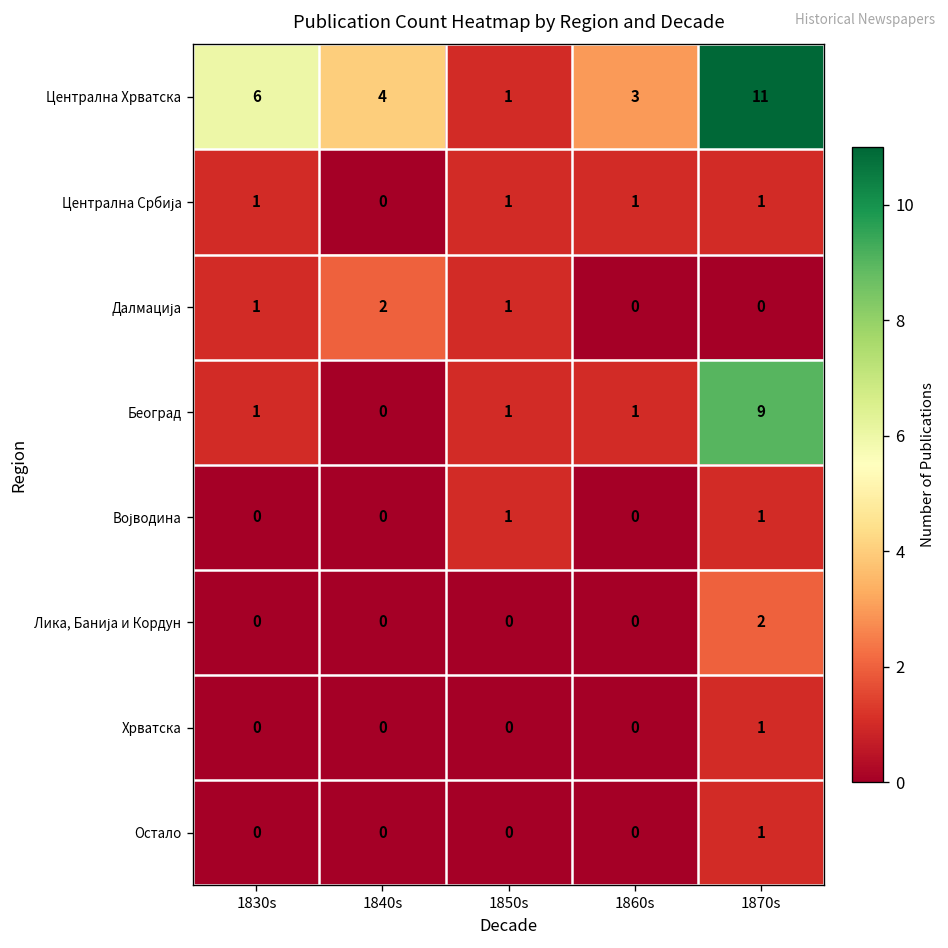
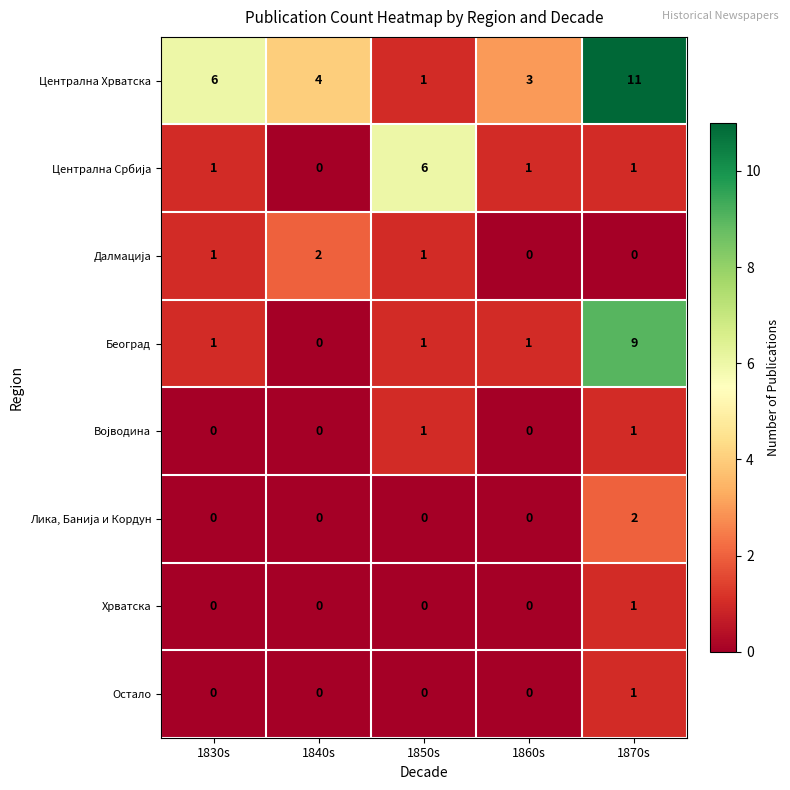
Централна Србија, 1850s: 1 -> 6
